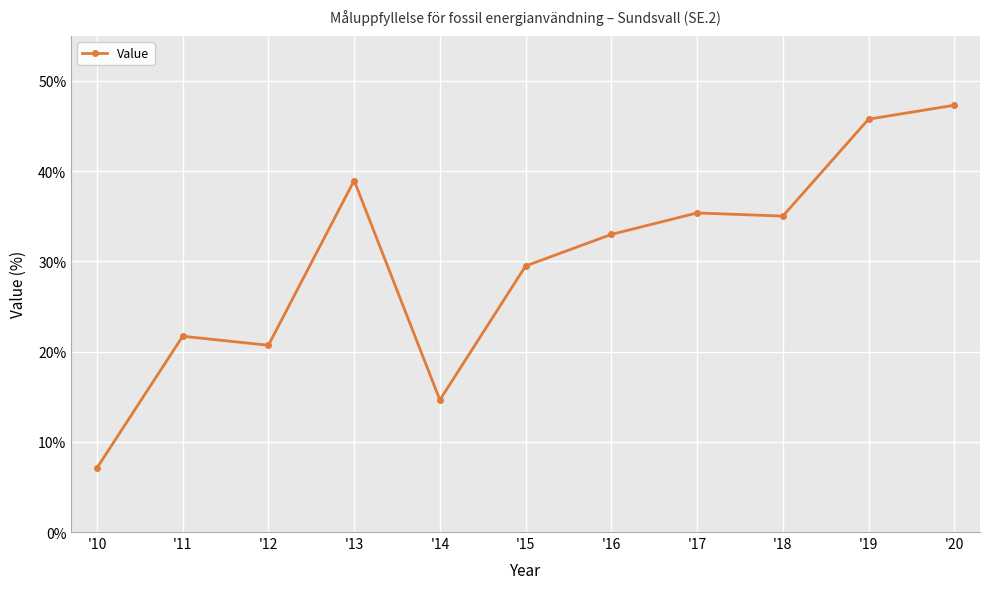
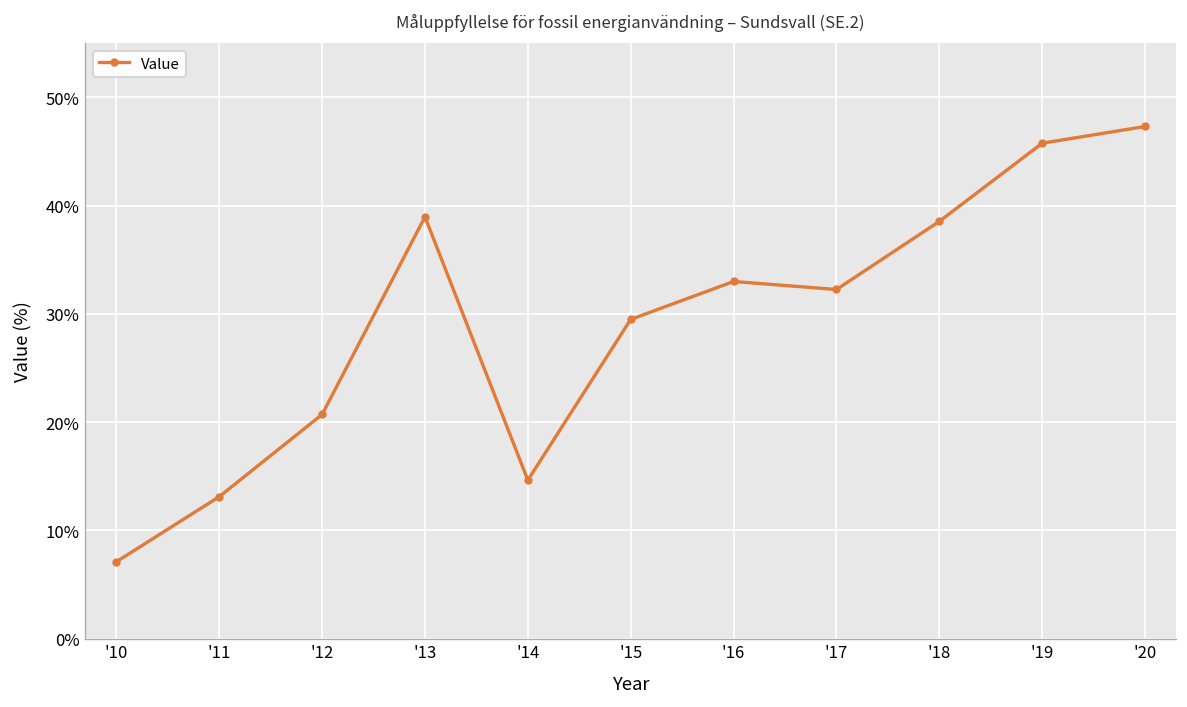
'11: 22% -> 13%
'17: 35% -> 32%
'18: 35% -> 39%
